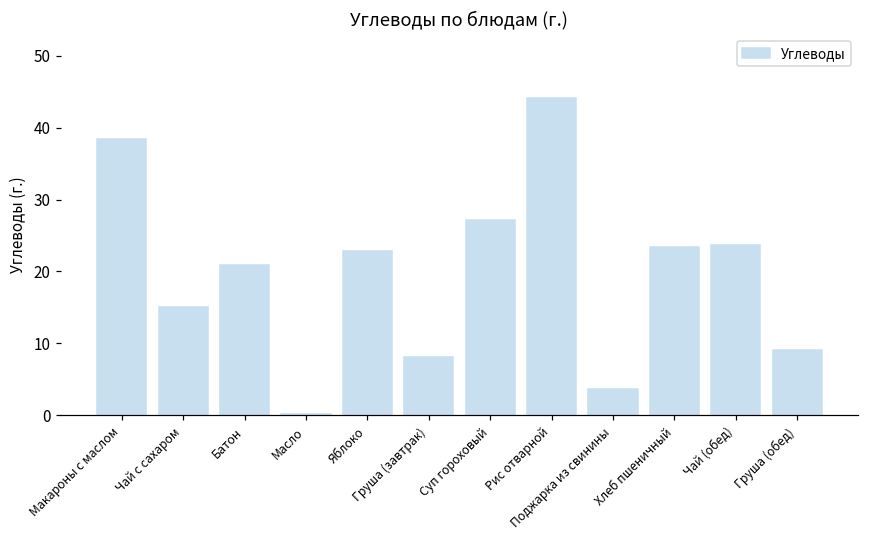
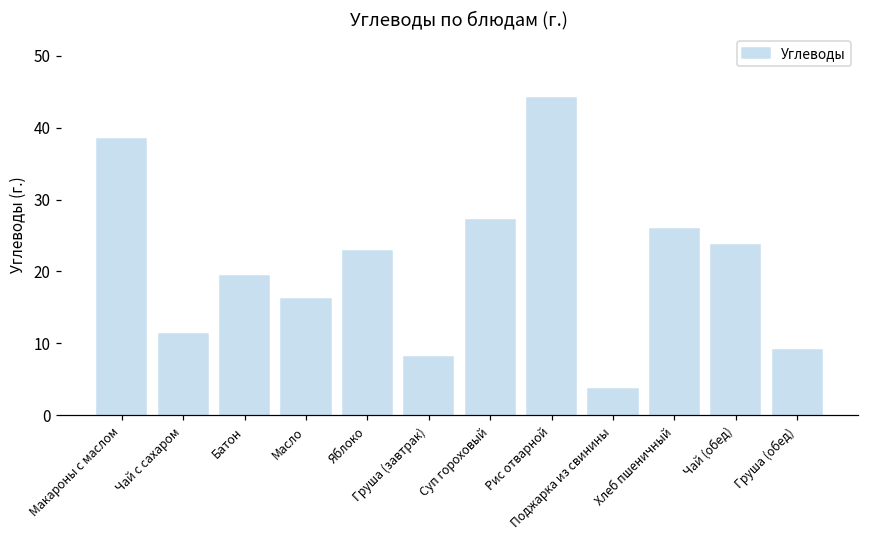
Чай с сахаром: 15 -> 11
Батон: 21 -> 19
Масло: 0 -> 16
Хлеб пшеничный: 23 -> 26
